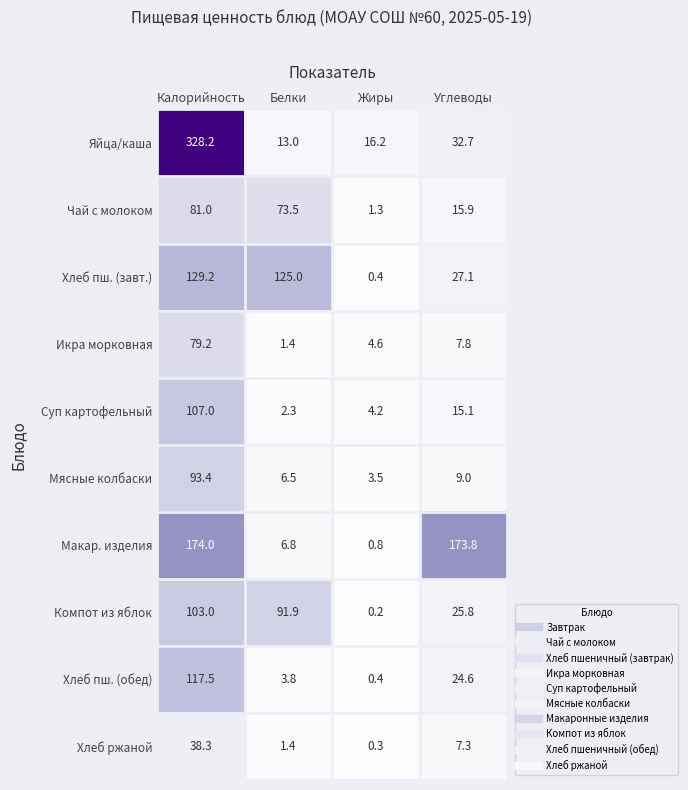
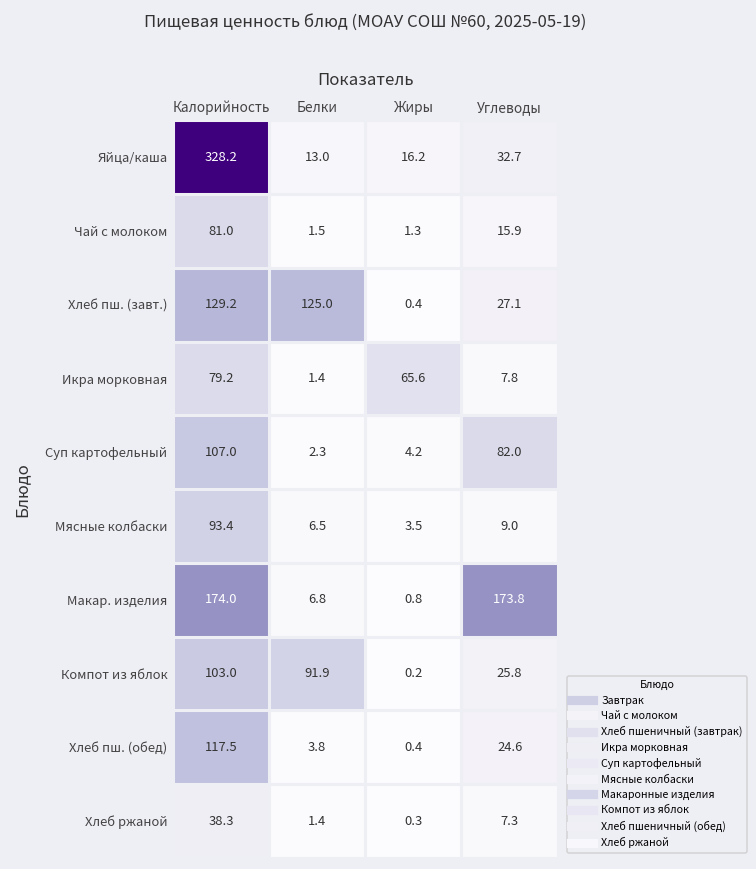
Чай с молоком, Белки: 73.5 -> 1.5
Икра морковная, Жиры: 4.6 -> 65.6
Суп картофельный, Углеводы: 15.1 -> 82.0
